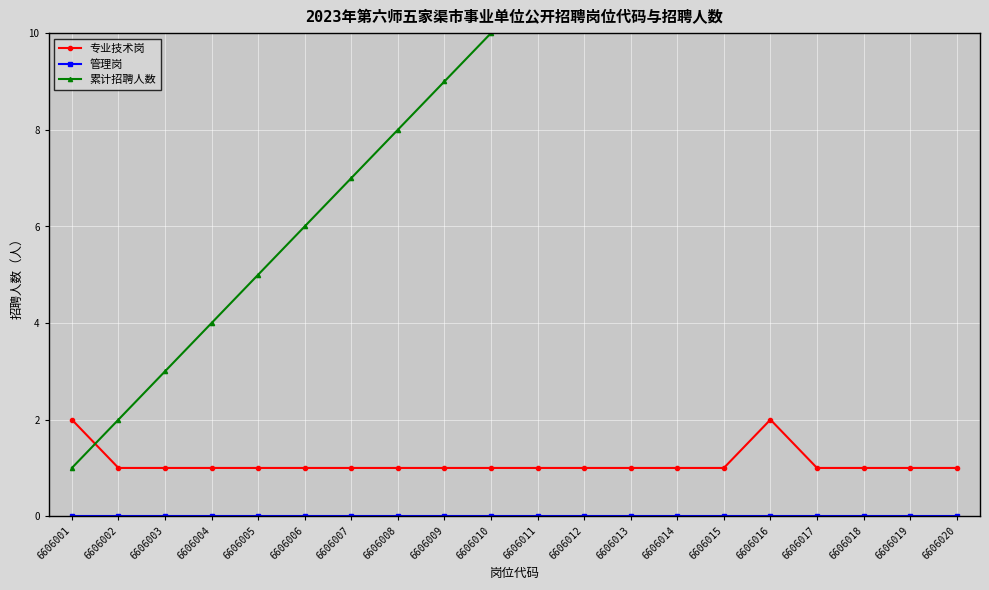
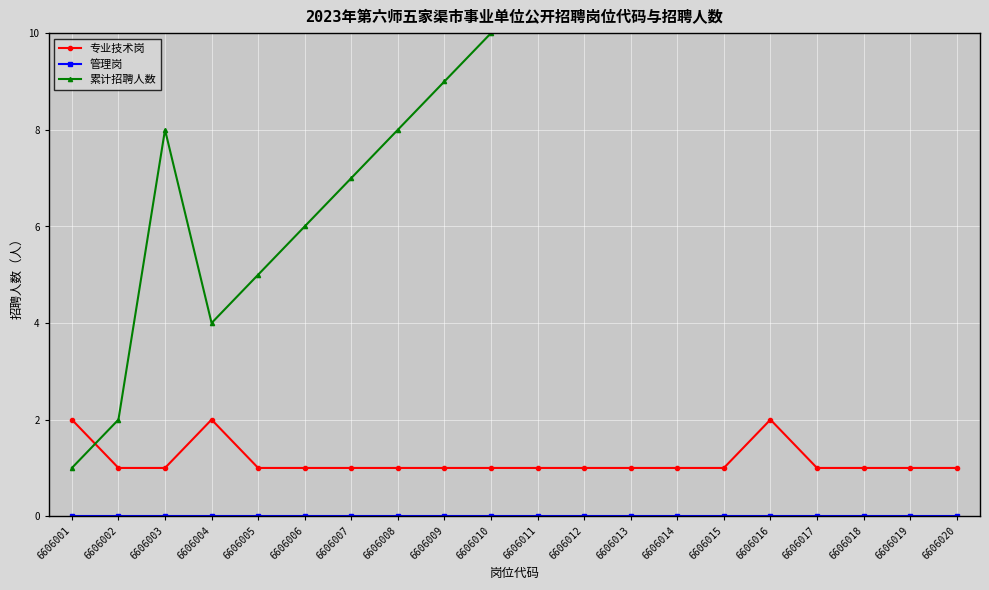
累计招聘人数, 6606003: 3 -> 8
专业技术岗, 6606004: 1 -> 2
